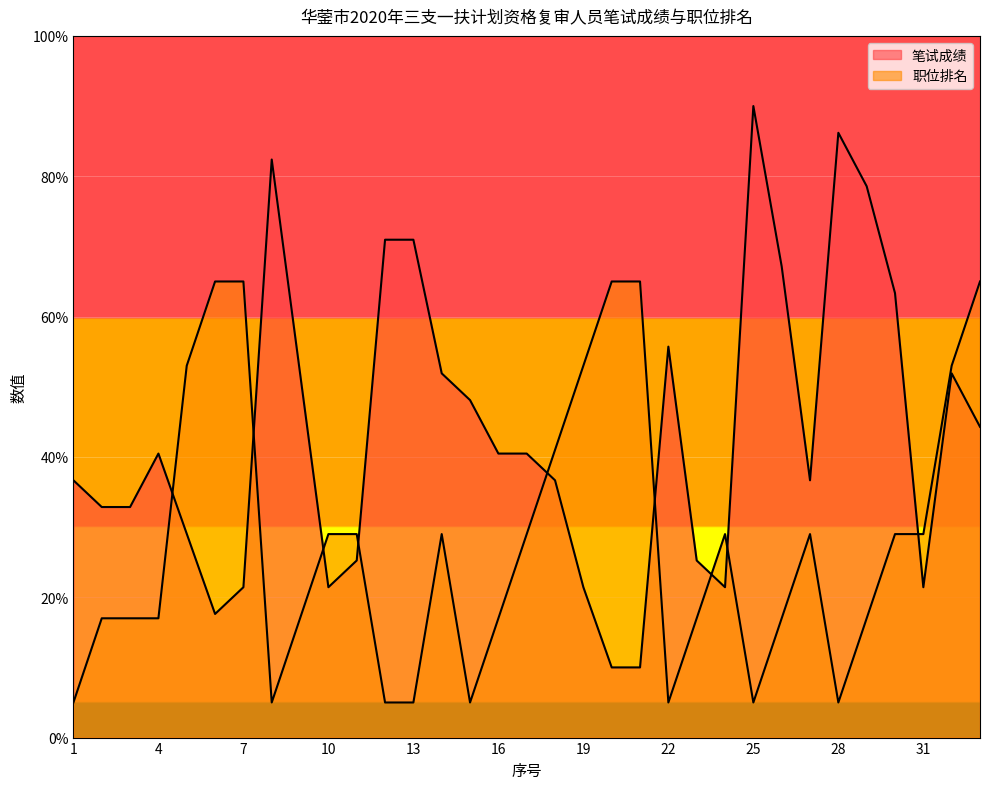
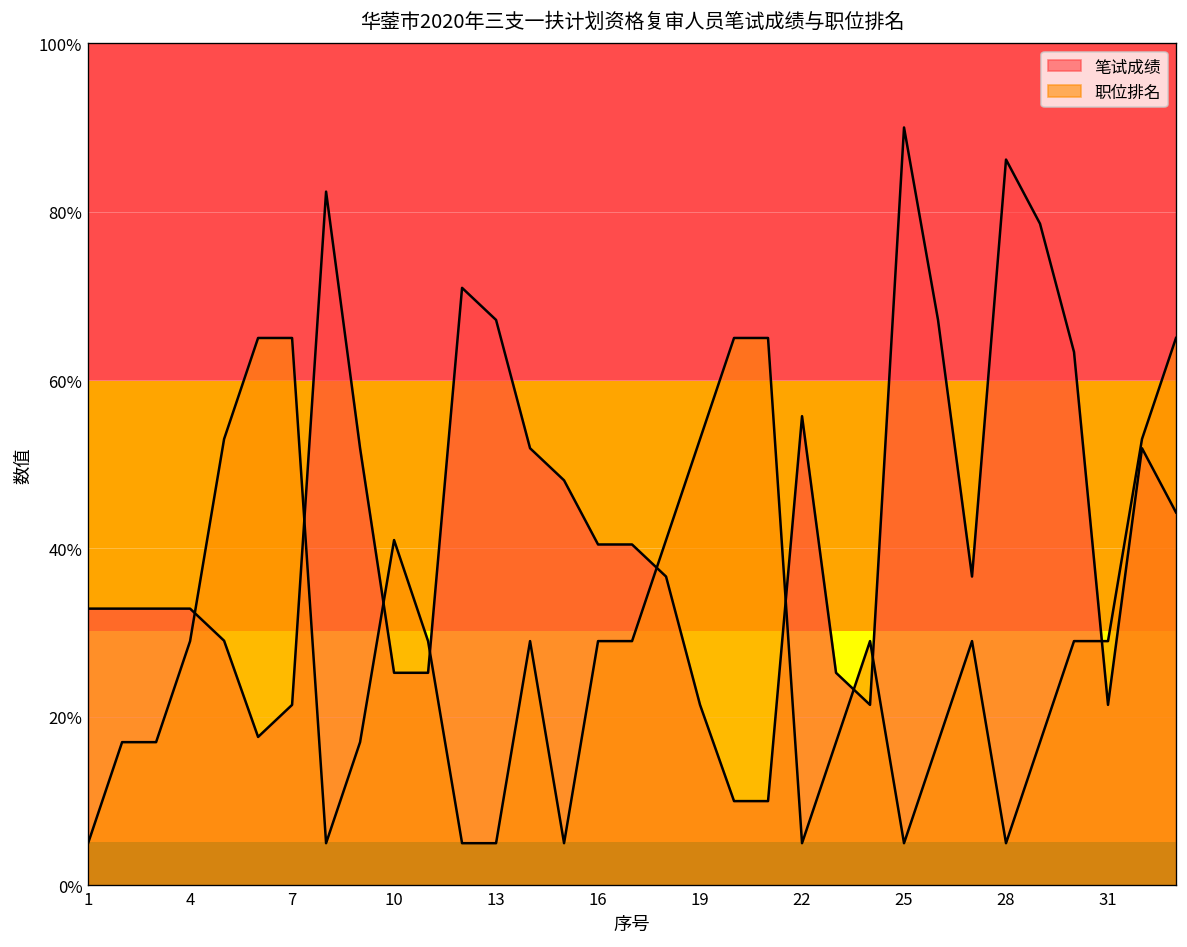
笔试成绩, 1: 37% -> 33%
笔试成绩, 4: 40% -> 33%
职位排名, 4: 17% -> 29%
笔试成绩, 10: 21% -> 25%
职位排名, 10: 29% -> 41%
笔试成绩, 13: 71% -> 67%
职位排名, 16: 17% -> 29%
